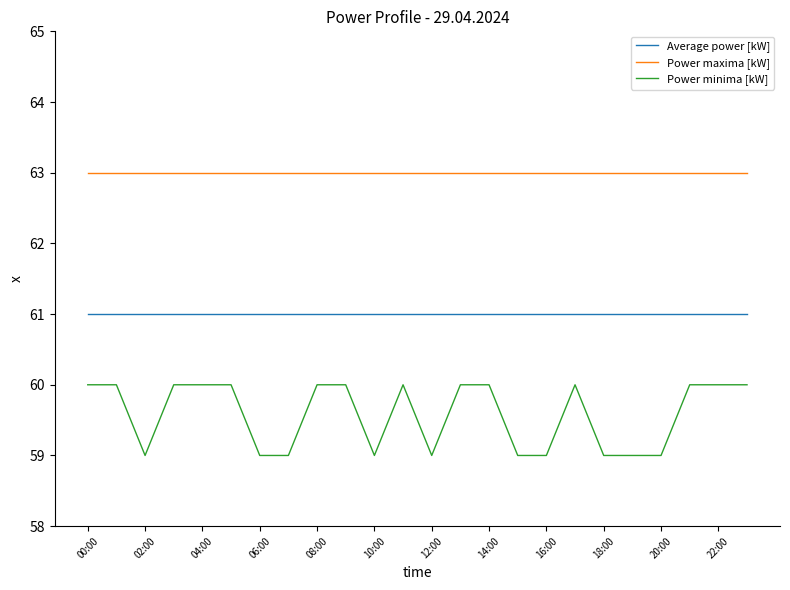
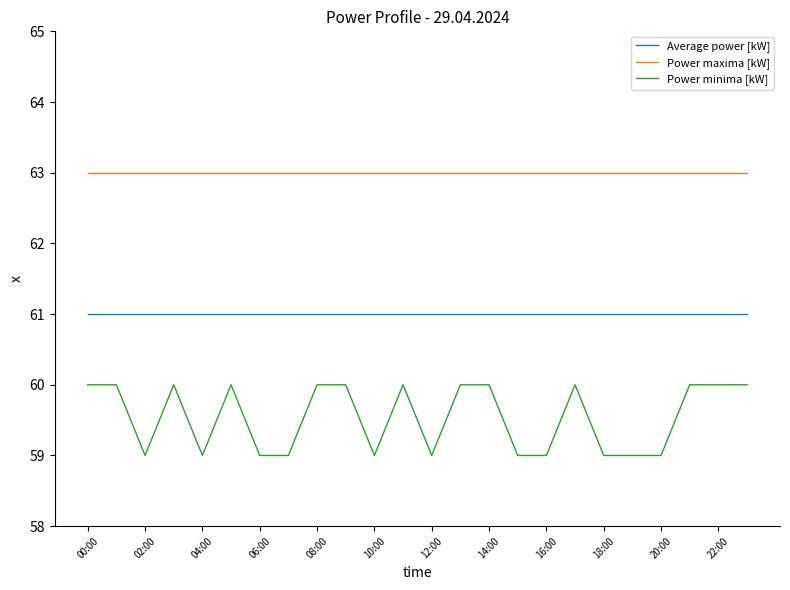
Power minima [kW], 04:00: 60 -> 59
